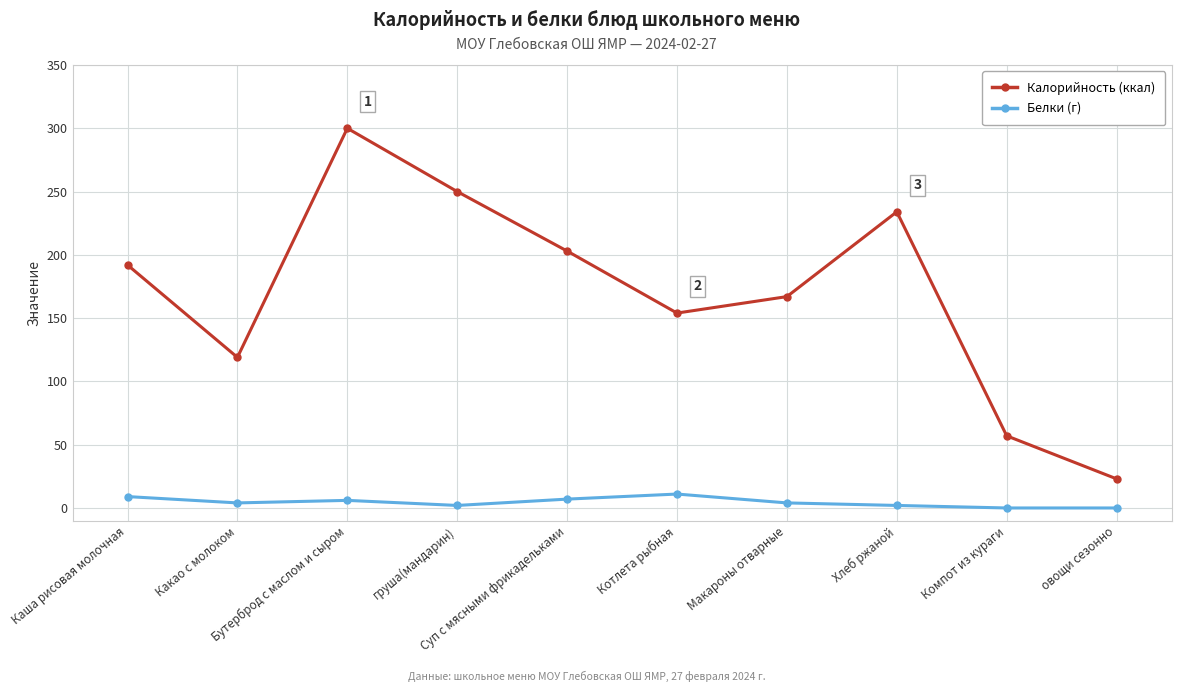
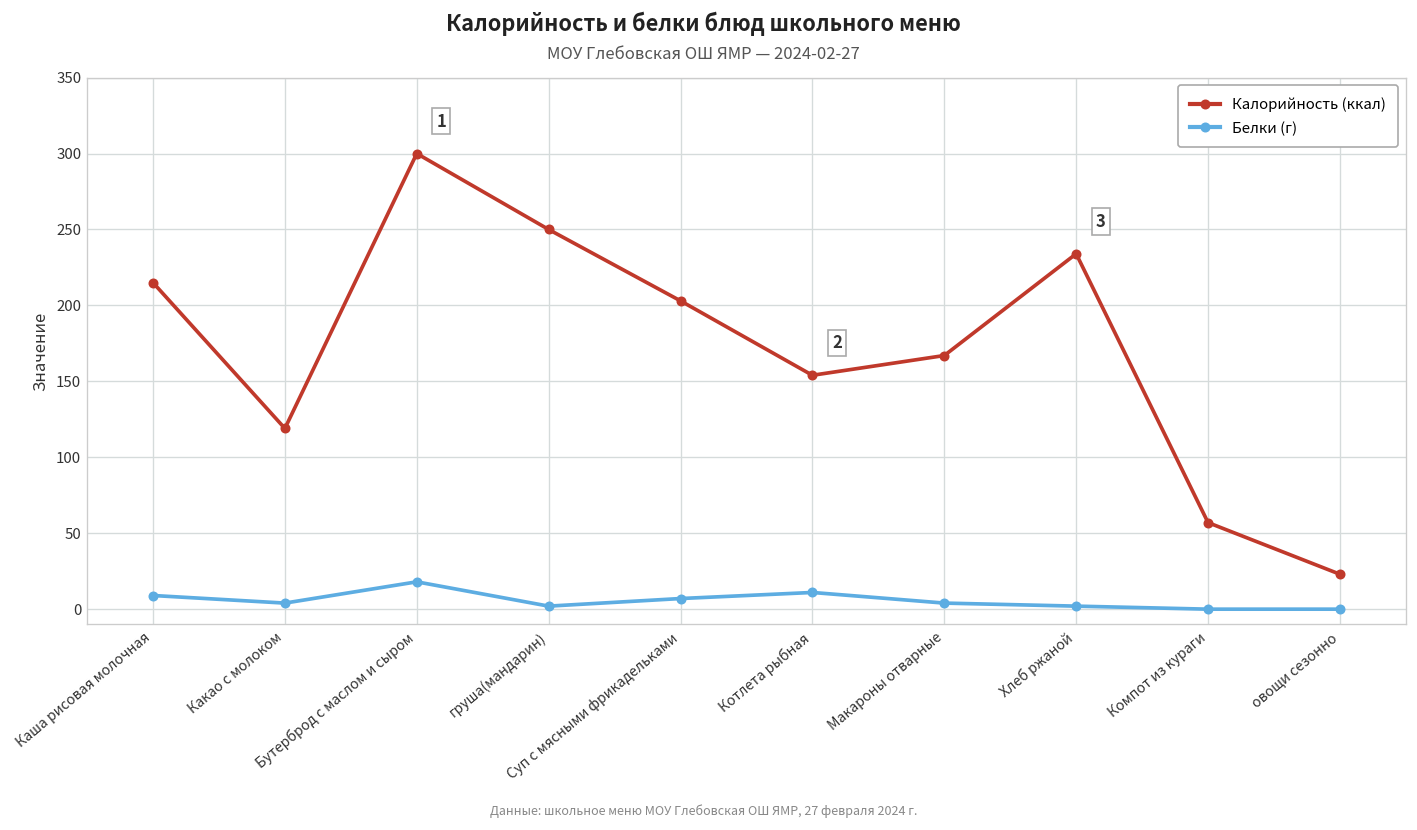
Калорийность (ккал), Каша рисовая молочная: 192 -> 215
Белки (г), Бутерброд с маслом и сыром: 6 -> 18
